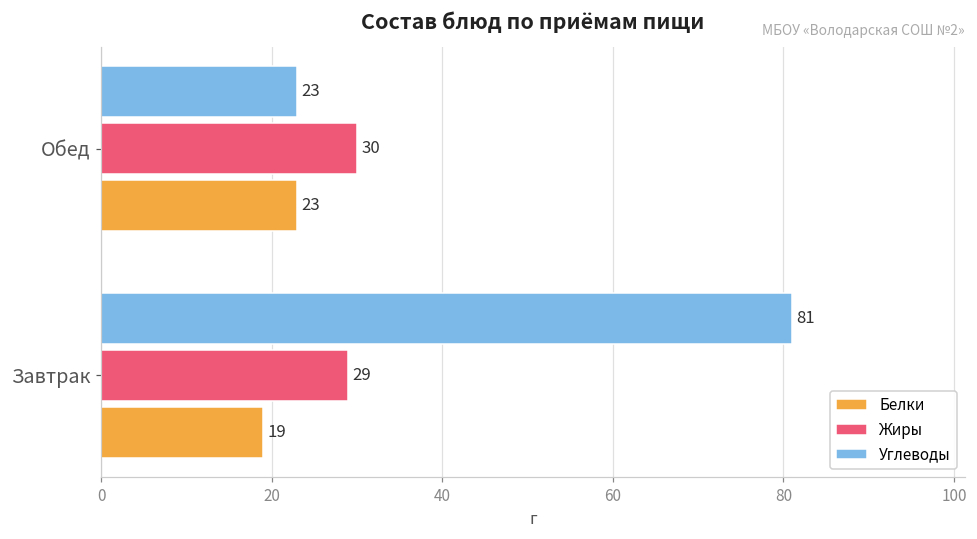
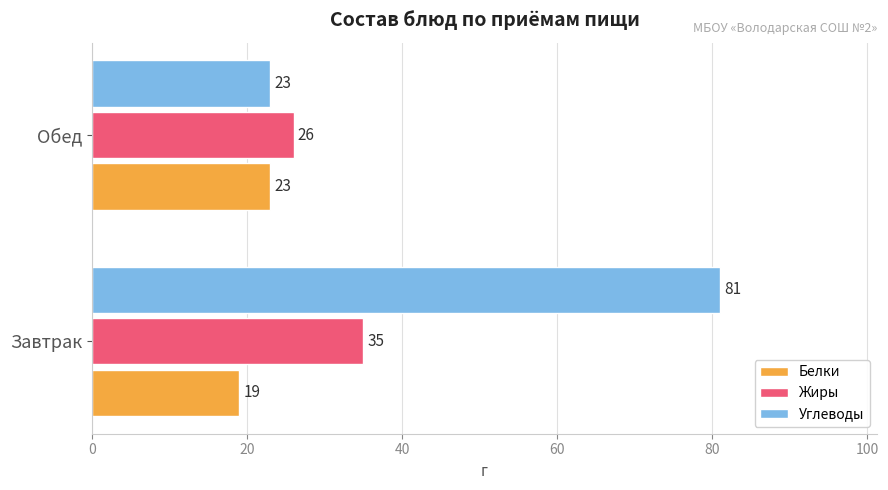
Жиры, Обед: 30 -> 26
Жиры, Завтрак: 29 -> 35
